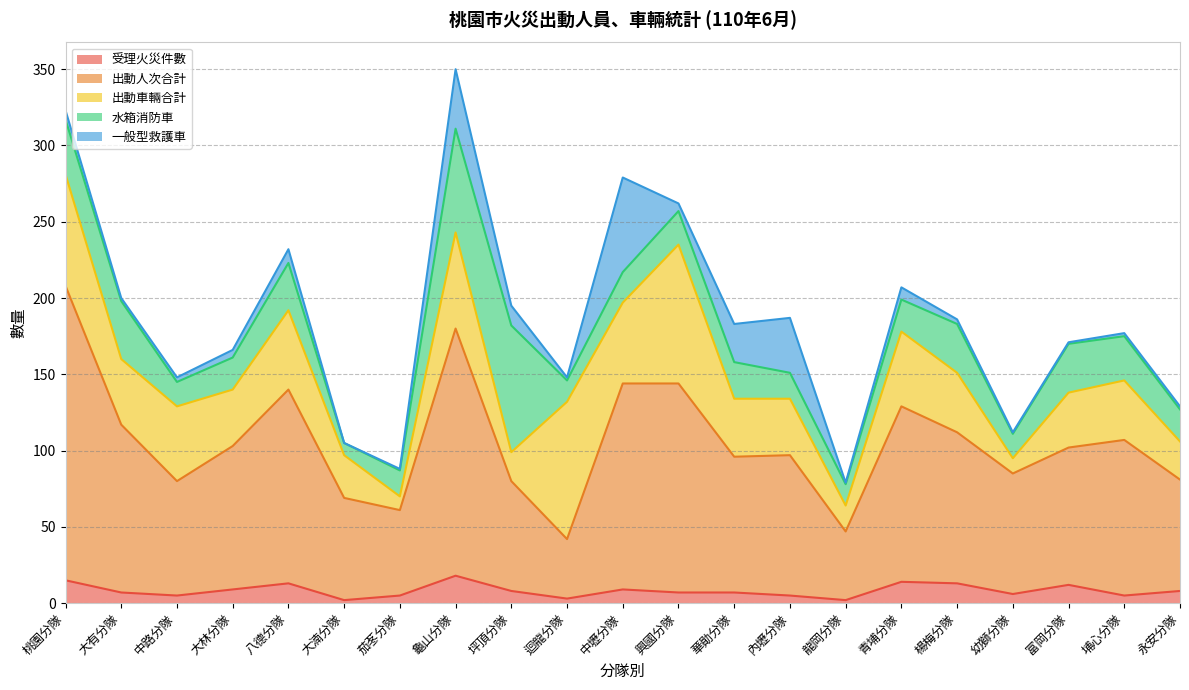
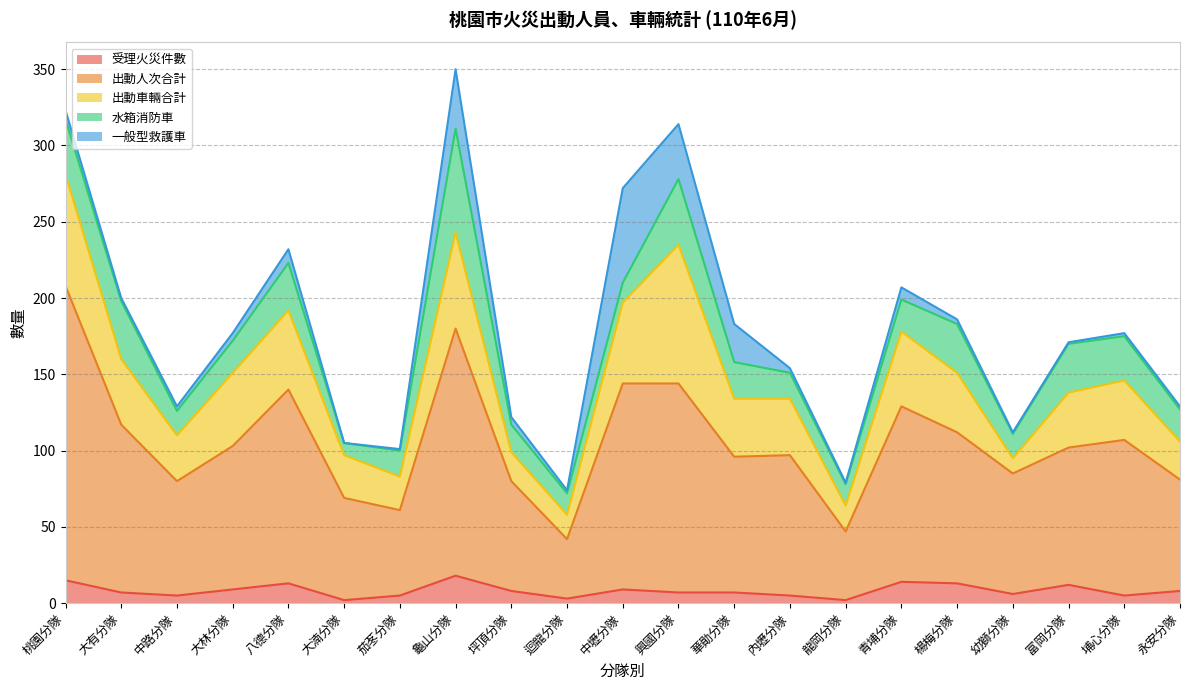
出動車輛合計, 中路分隊: 49 -> 30
出動車輛合計, 大林分隊: 37 -> 48
出動車輛合計, 茄苳分隊: 9 -> 22
水箱消防車, 坪頂分隊: 83 -> 18
一般型救護車, 坪頂分隊: 13 -> 5
出動車輛合計, 迴龍分隊: 90 -> 16
水箱消防車, 中壢分隊: 20 -> 13
水箱消防車, 興國分隊: 22 -> 43
一般型救護車, 興國分隊: 5 -> 36
一般型救護車, 內壢分隊: 36 -> 3
